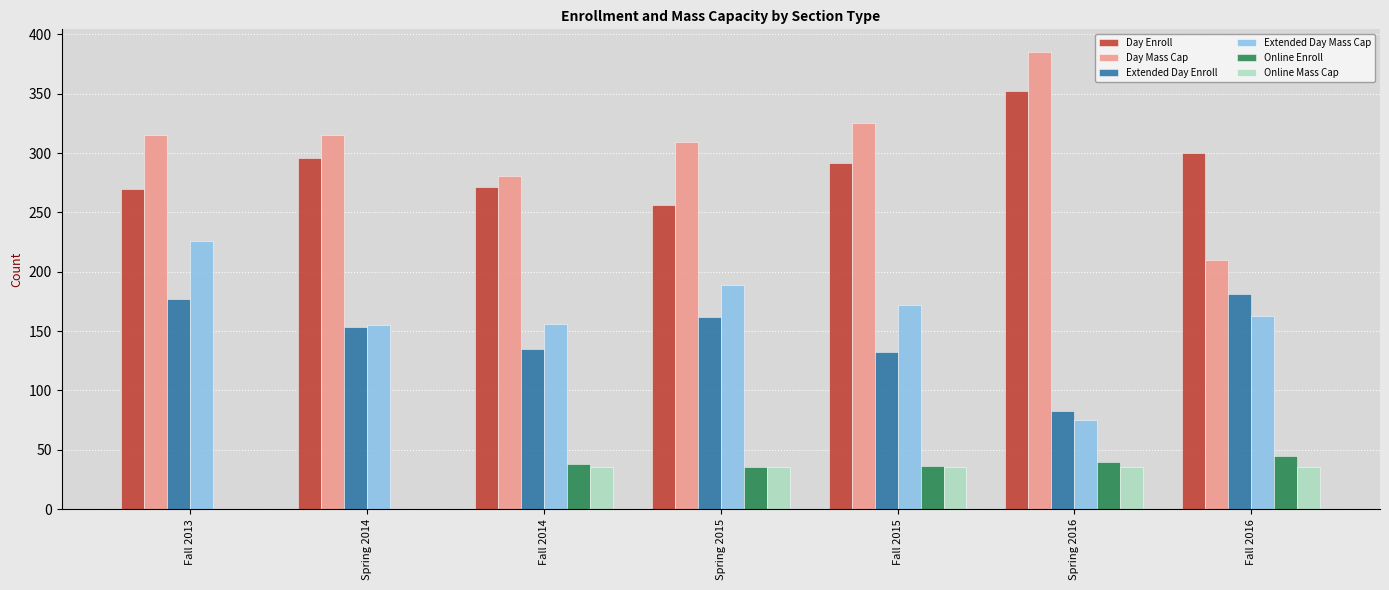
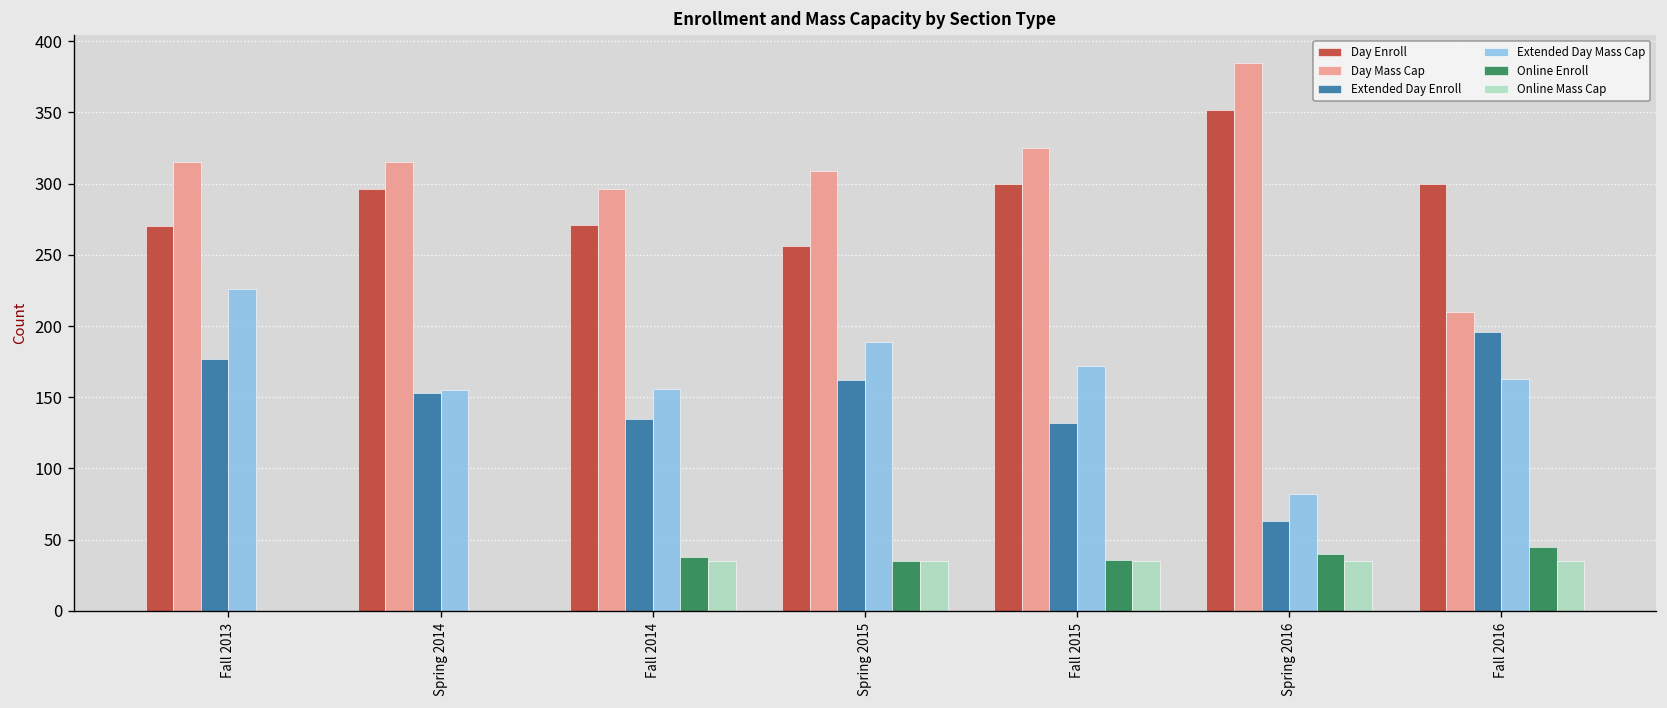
Day Mass Cap, Fall 2014: 281 -> 296
Day Enroll, Fall 2015: 292 -> 300
Extended Day Enroll, Spring 2016: 83 -> 63
Extended Day Mass Cap, Spring 2016: 75 -> 82
Extended Day Enroll, Fall 2016: 181 -> 196
